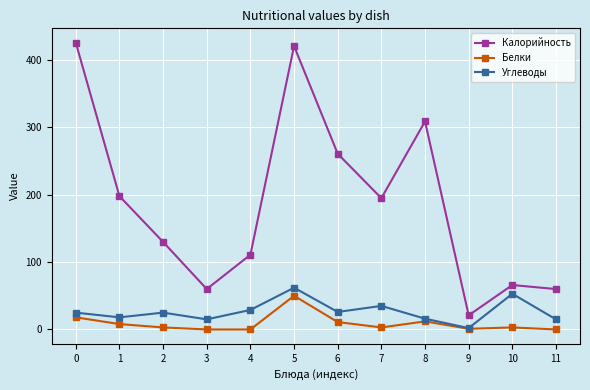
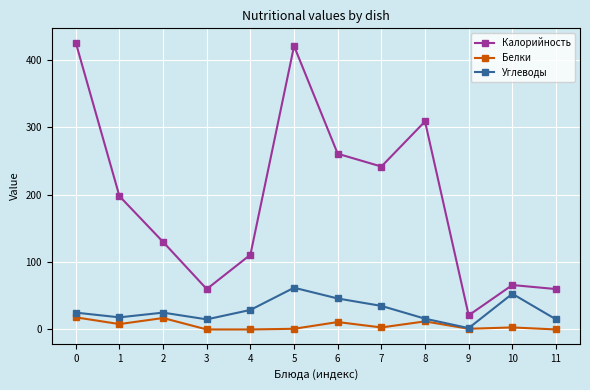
Белки, 2: 0 -> 20
Белки, 5: 50 -> 0
Углеводы, 6: 30 -> 50
Калорийность, 7: 200 -> 240
